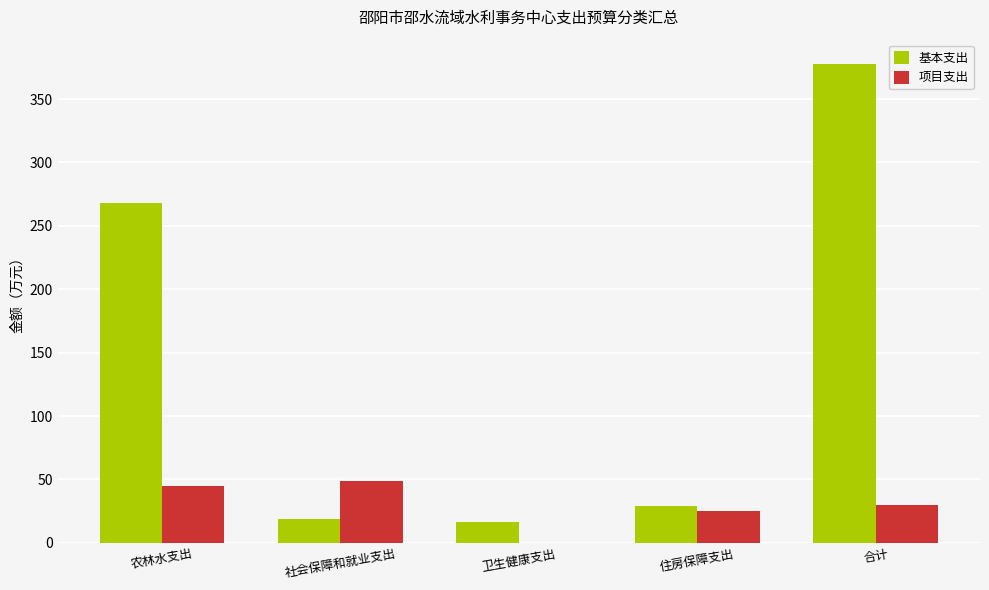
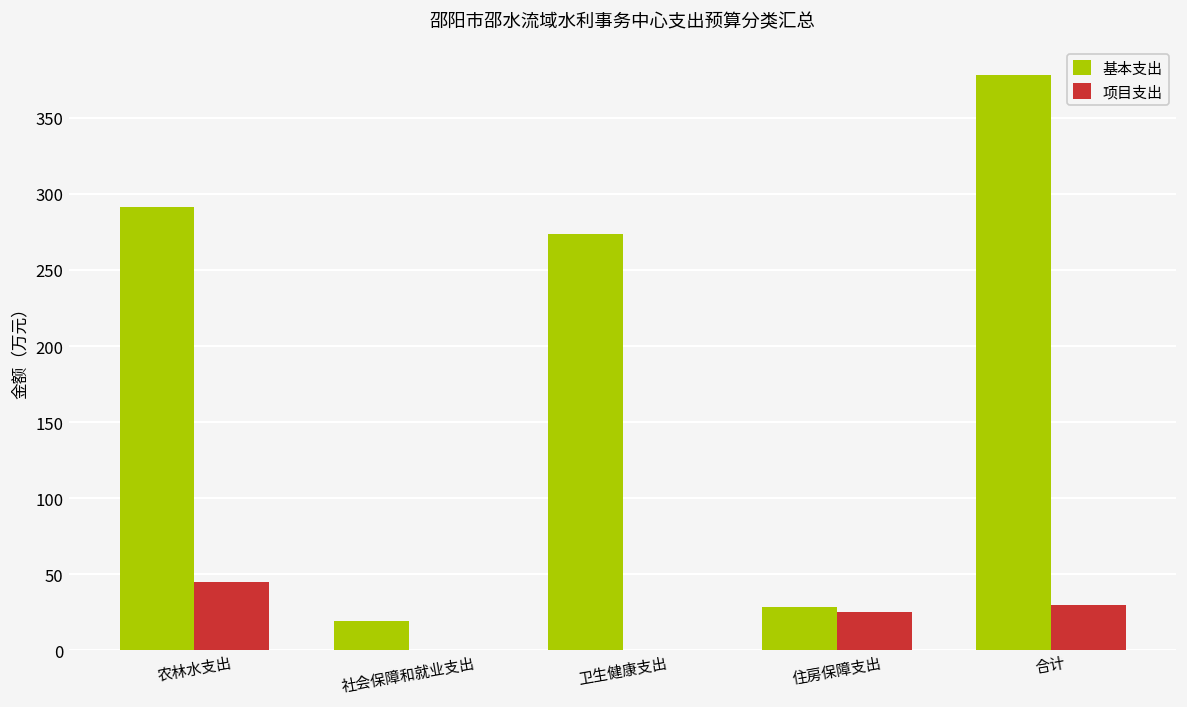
基本支出, 农林水支出: 268 -> 291
项目支出, 社会保障和就业支出: 49 -> 0
基本支出, 卫生健康支出: 16 -> 274
